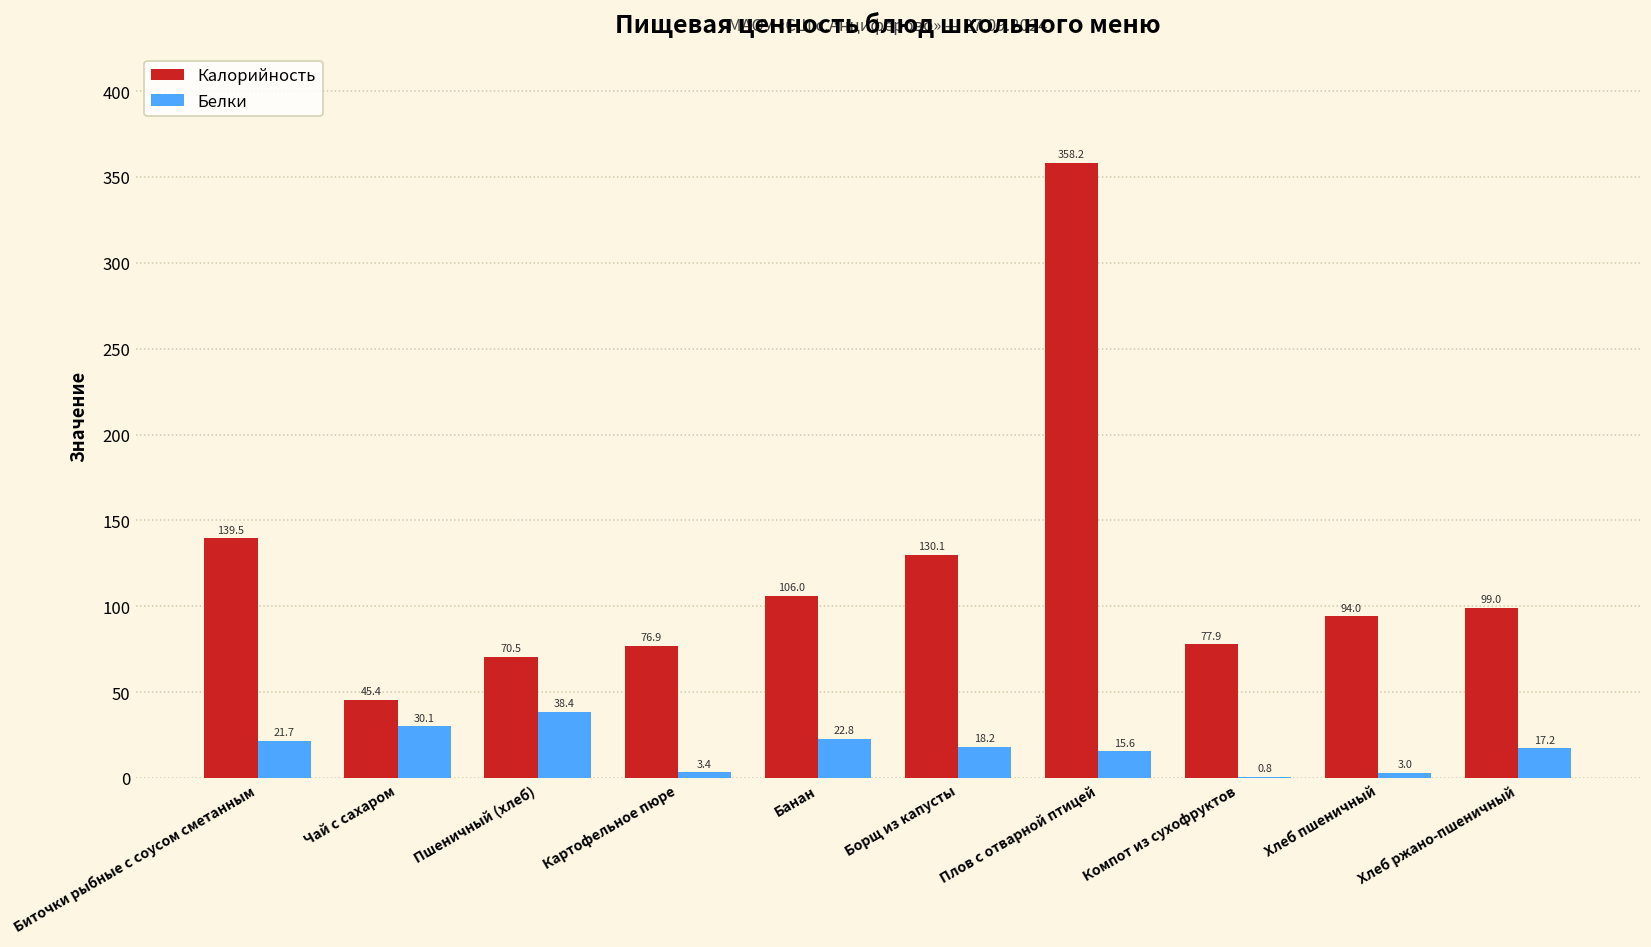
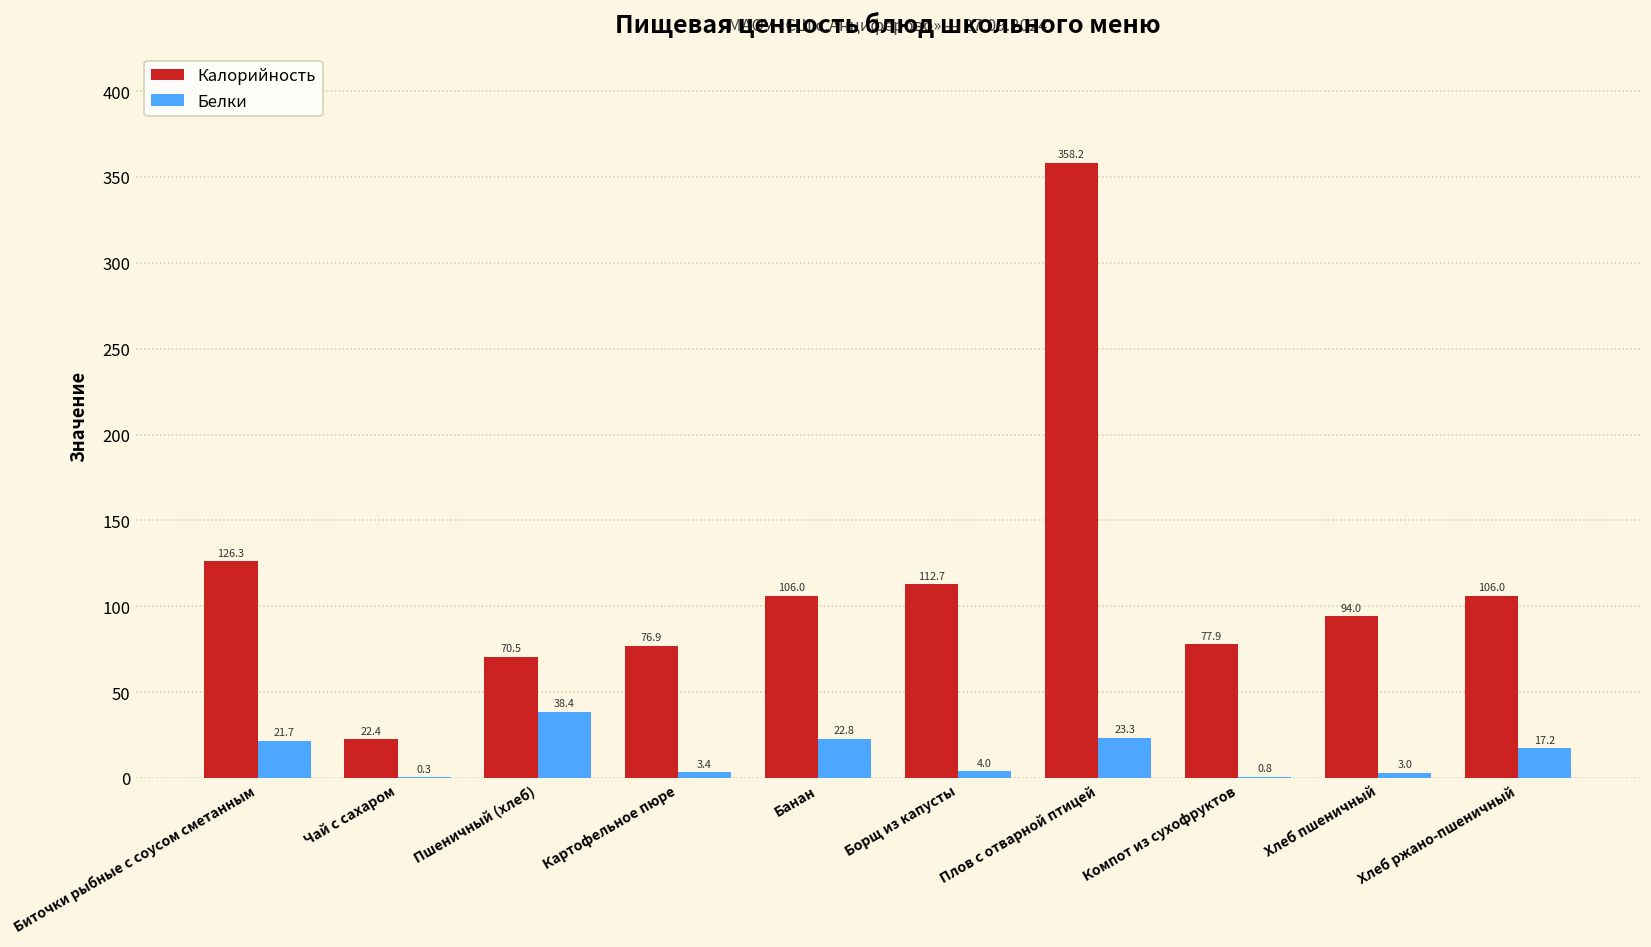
Калорийность, Биточки рыбные с соусом сметанным: 139.5 -> 126.3
Калорийность, Чай с сахаром: 45.4 -> 22.4
Белки, Чай с сахаром: 30.1 -> 0.3
Калорийность, Борщ из капусты: 130.1 -> 112.7
Белки, Борщ из капусты: 18.2 -> 4.0
Белки, Плов с отварной птицей: 15.6 -> 23.3
Калорийность, Хлеб ржано-пшеничный: 99.0 -> 106.0
